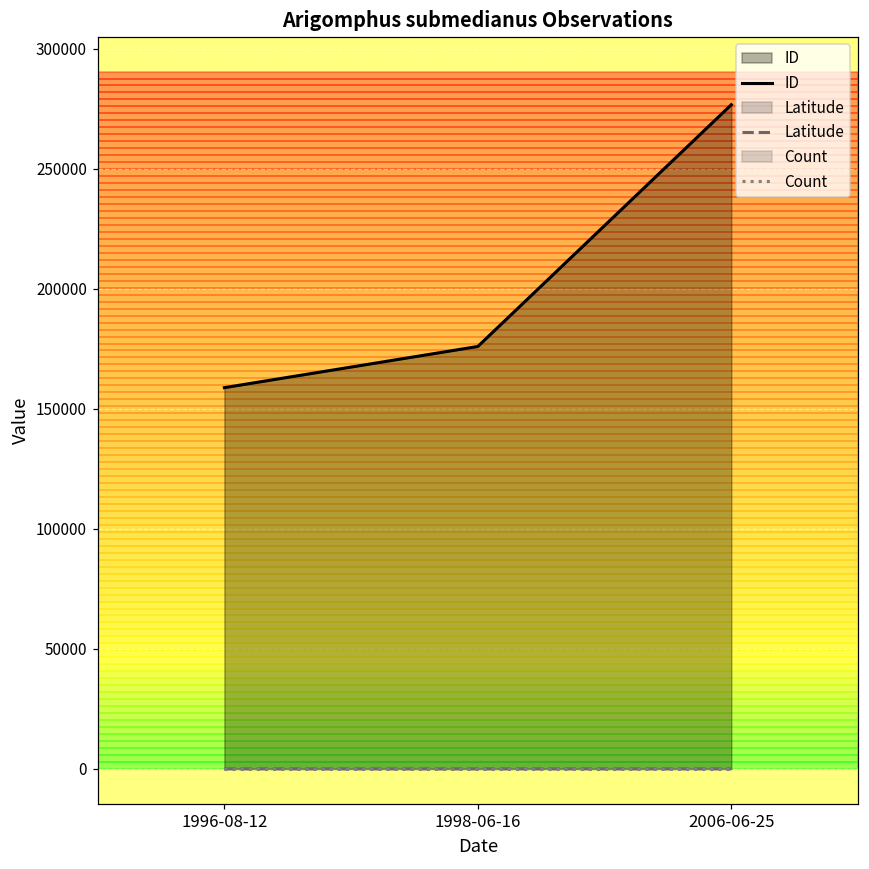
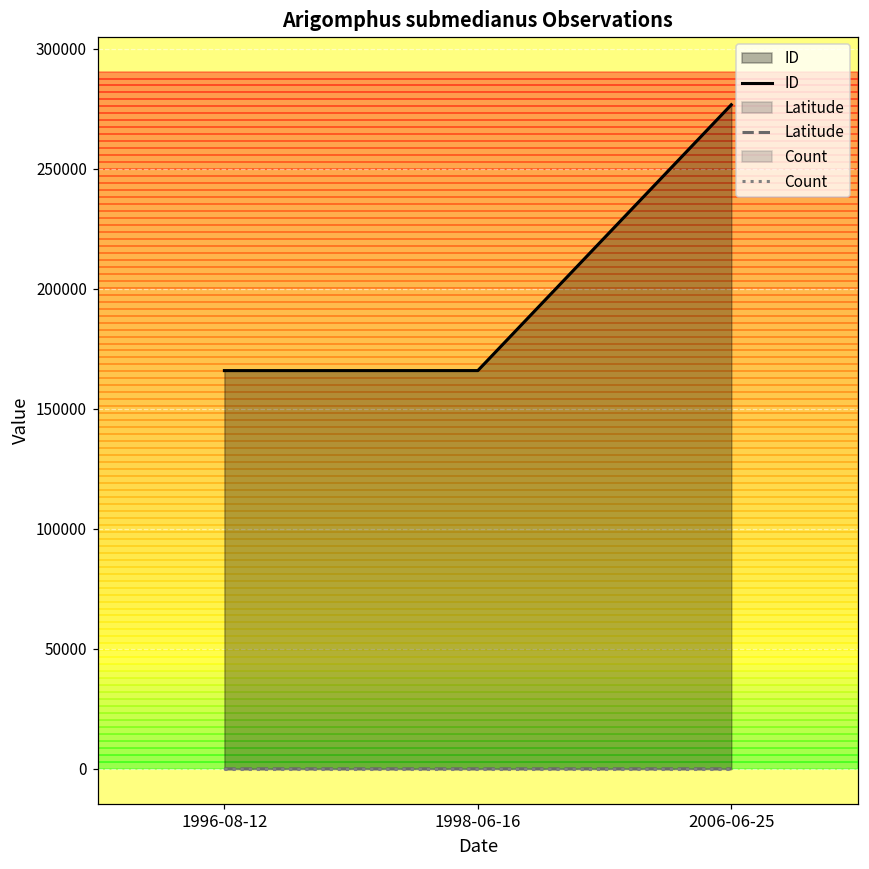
ID, 1996-08-12: 159000 -> 166000
ID, 1998-06-16: 176000 -> 166000
